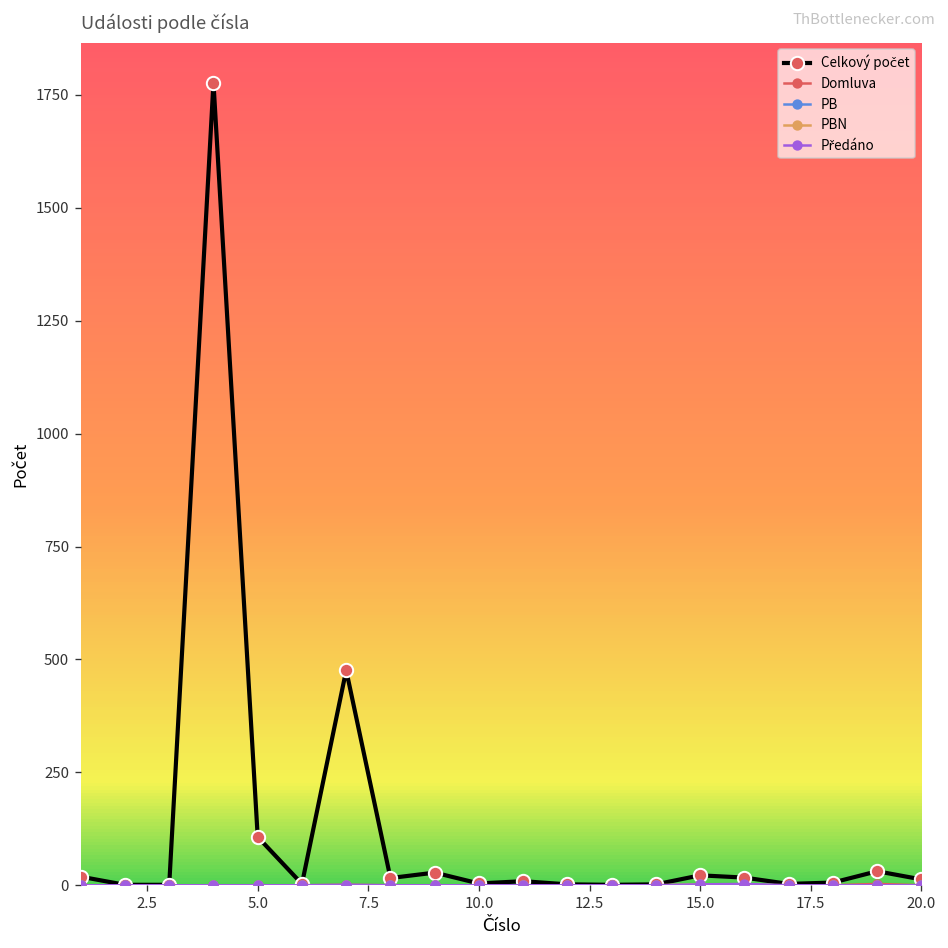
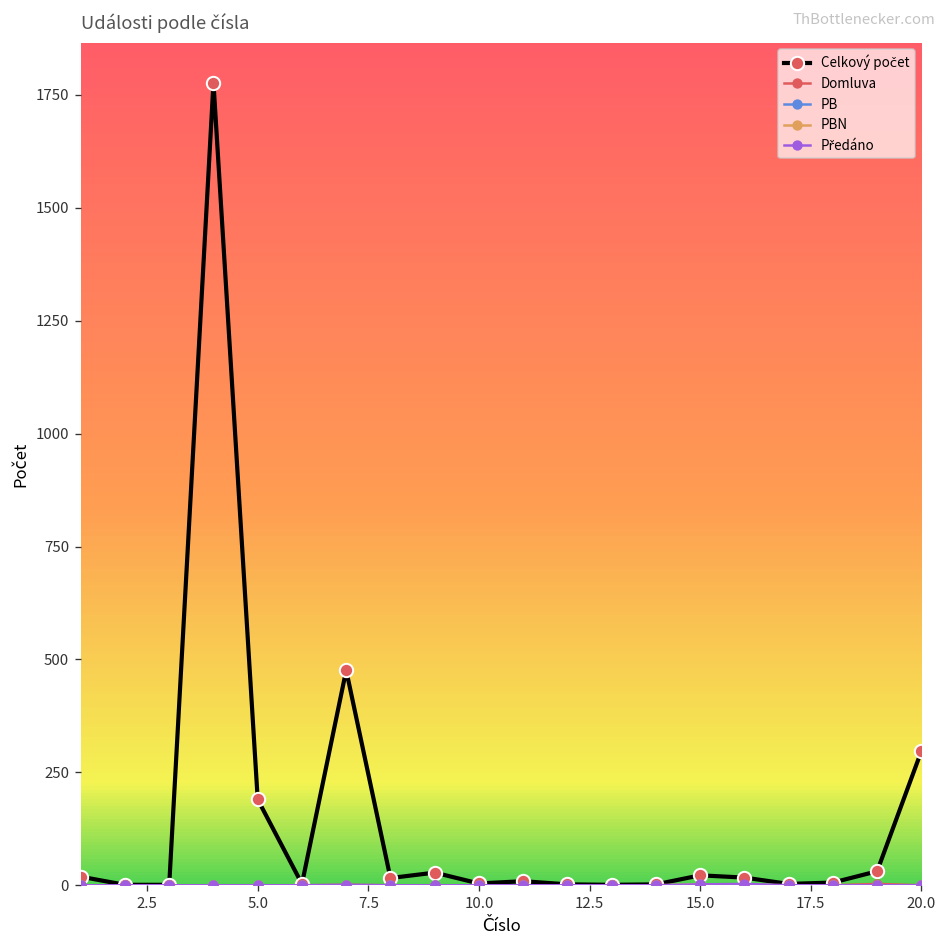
Celkový počet, 5.0: 110 -> 190
Celkový počet, 20.0: 10 -> 300
